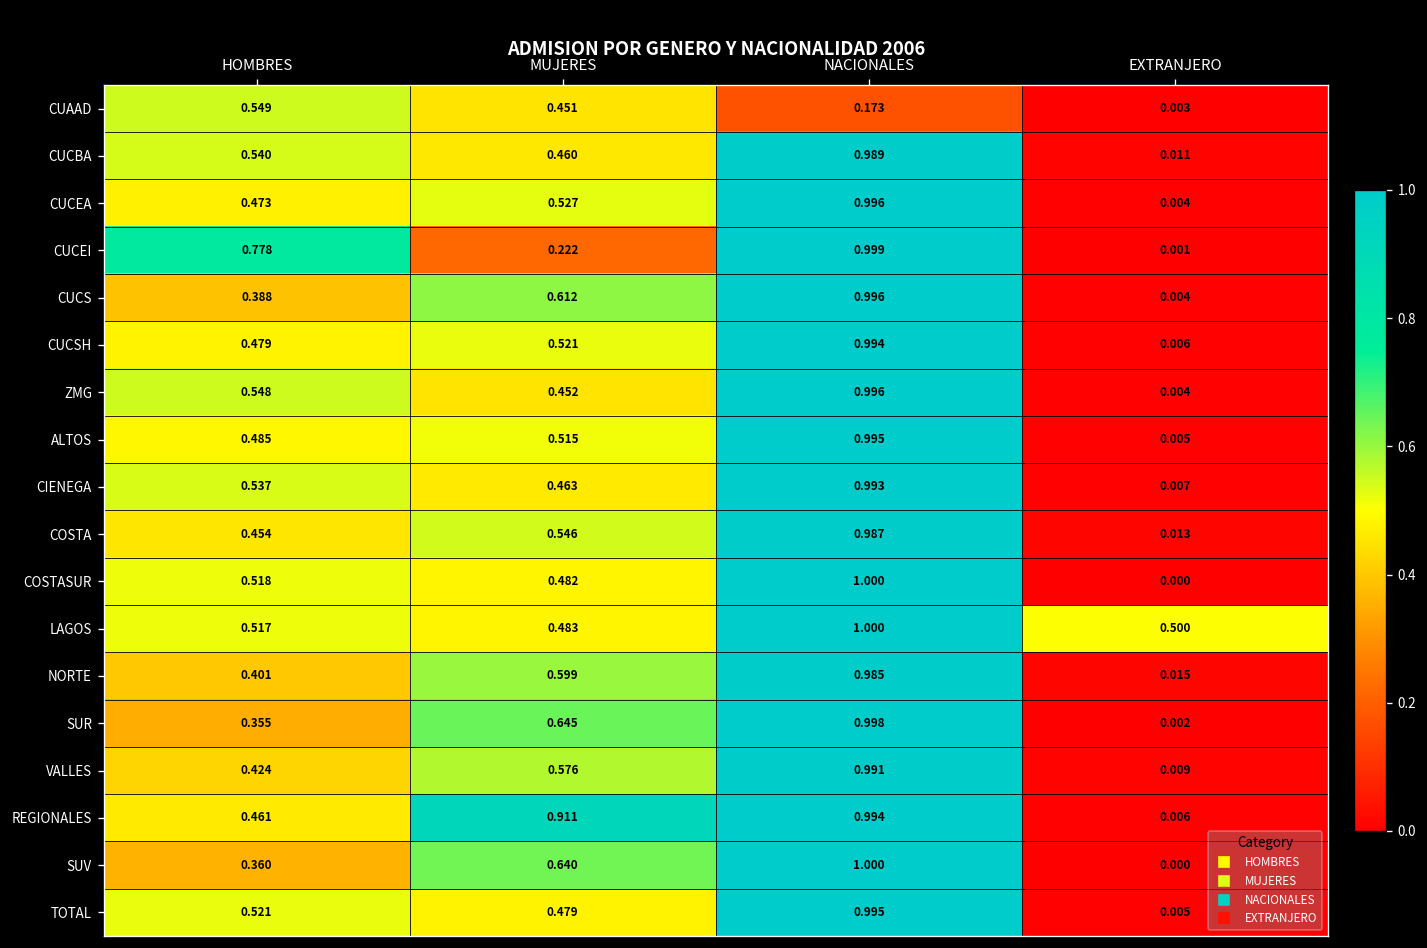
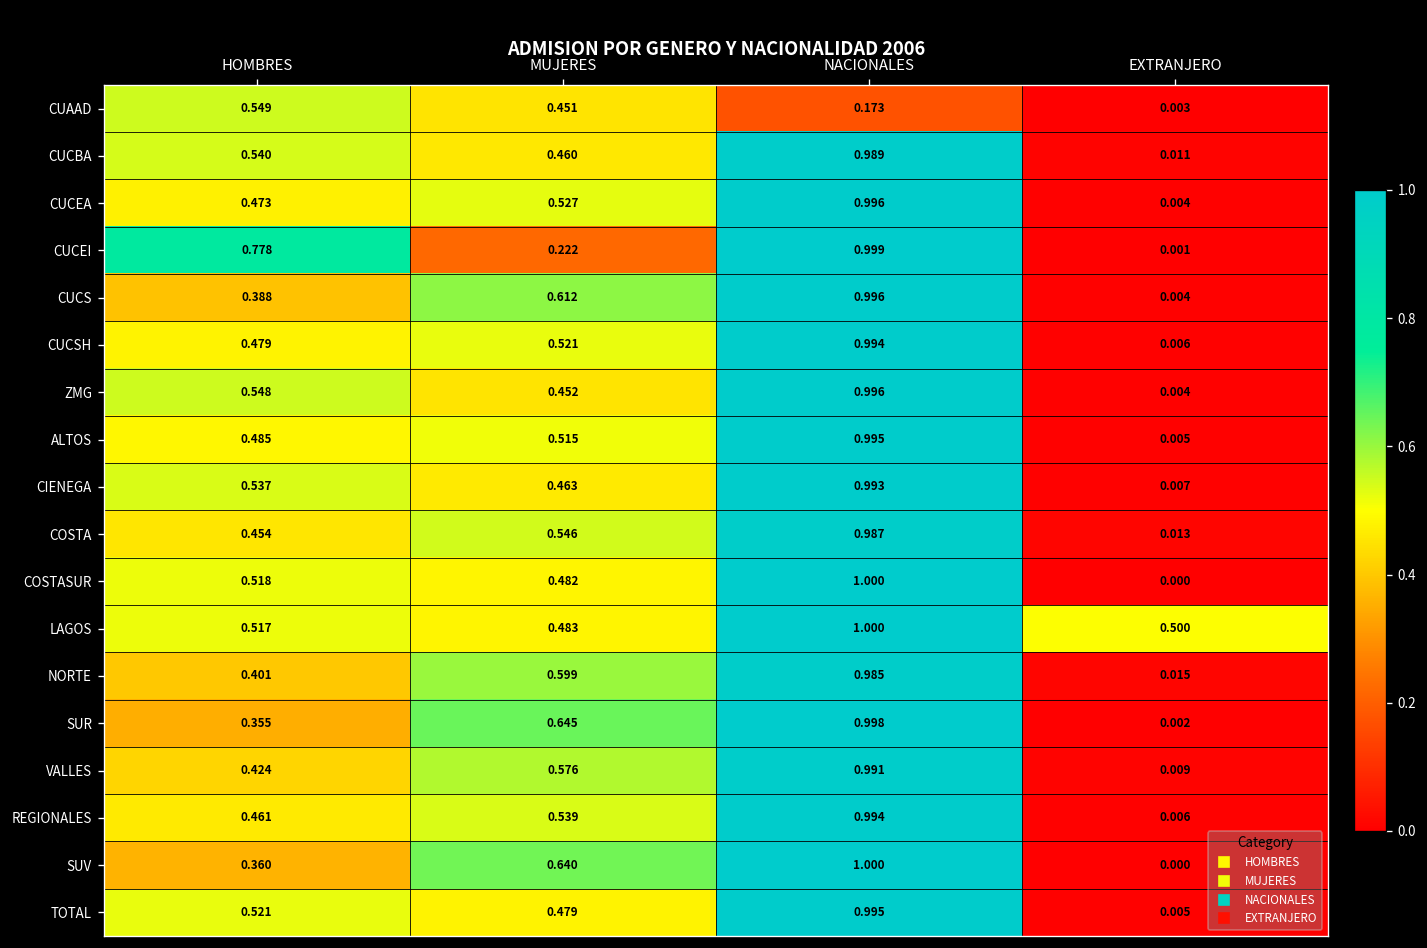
REGIONALES, MUJERES: 0.911 -> 0.539
